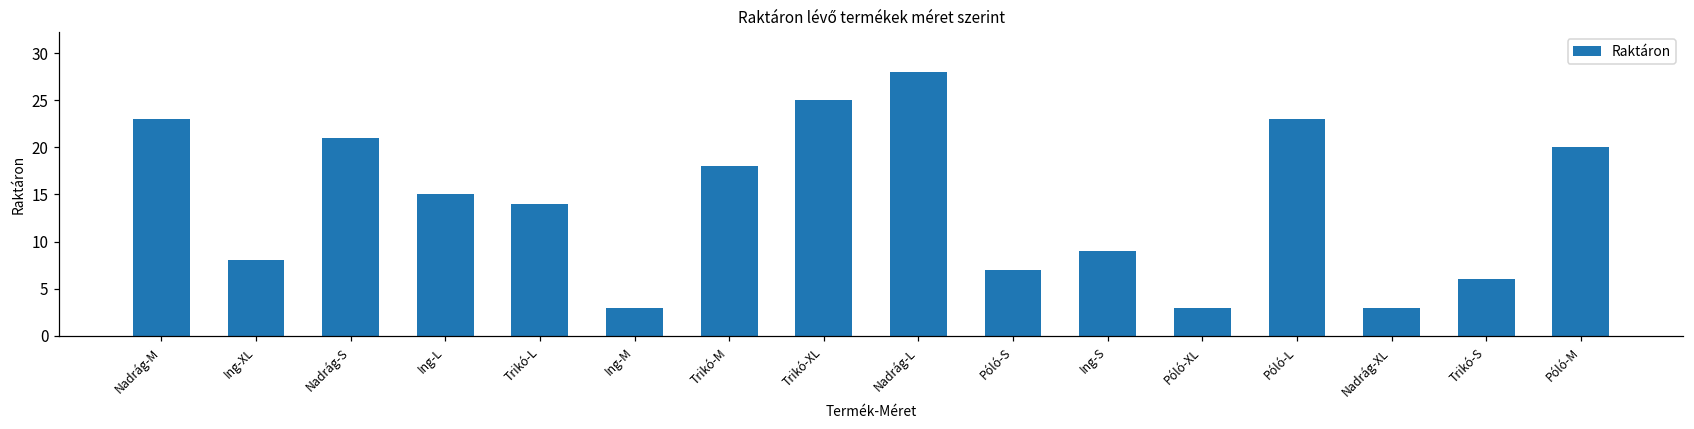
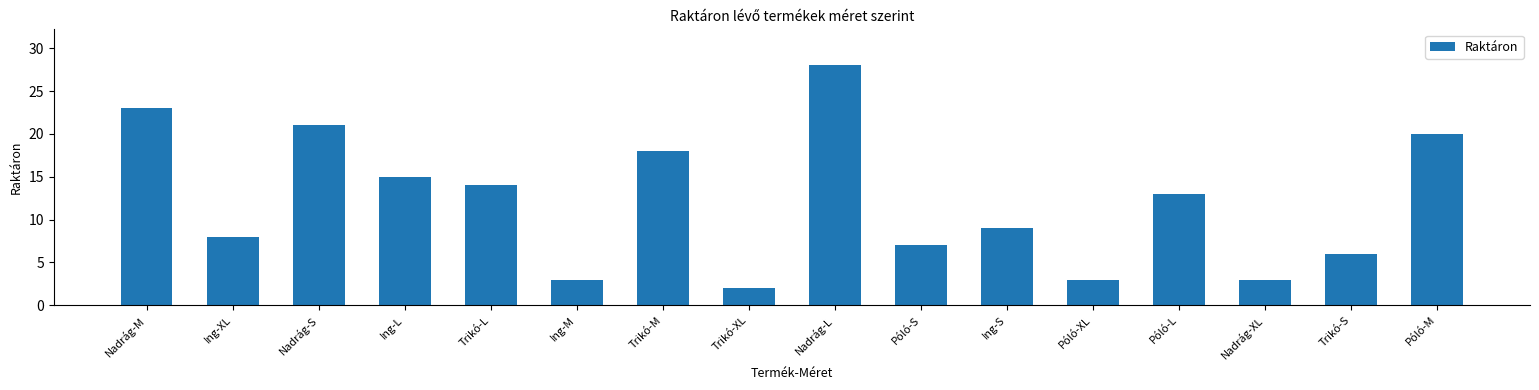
Trikó-XL: 25 -> 2
Póló-L: 23 -> 13
